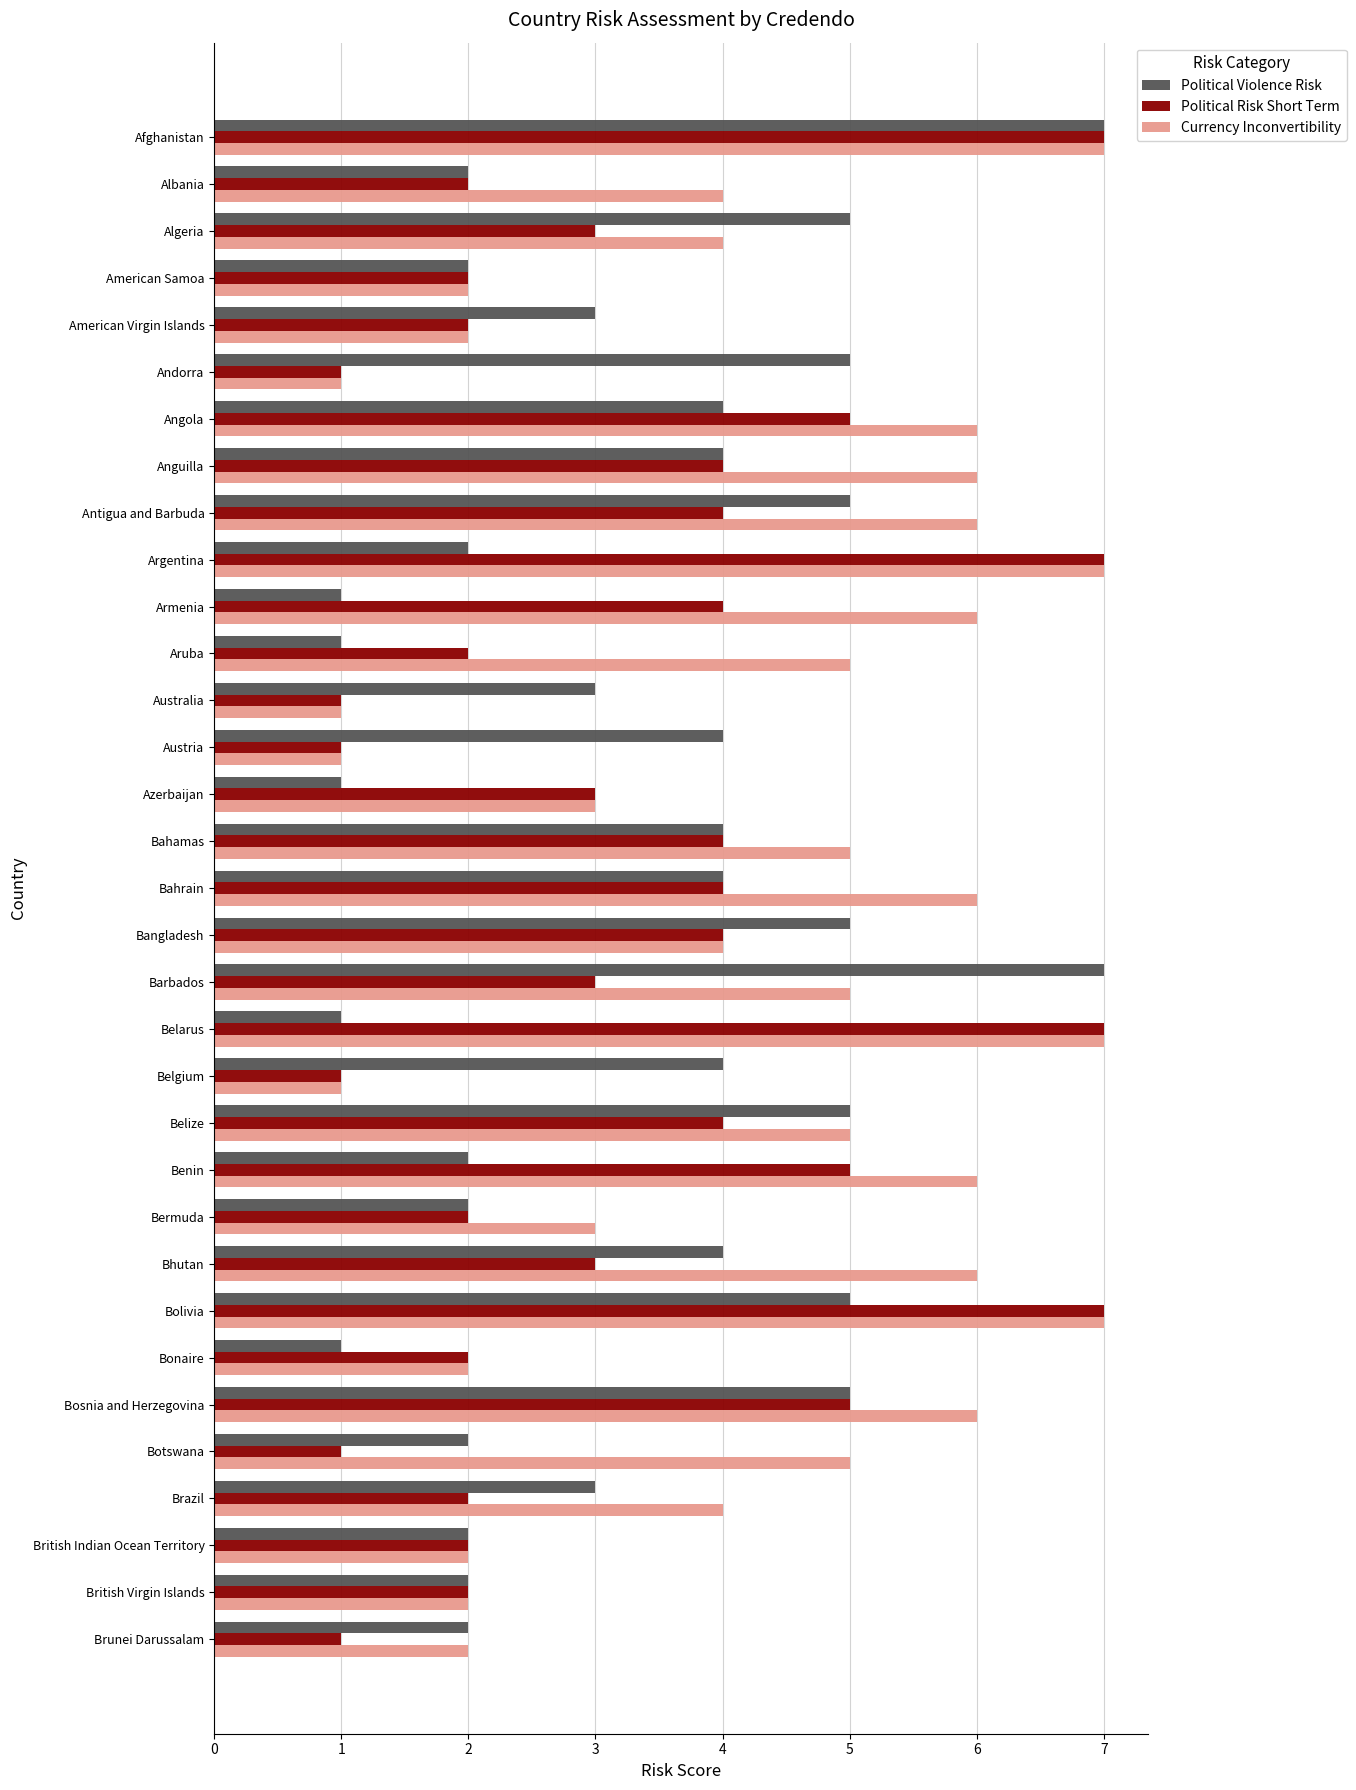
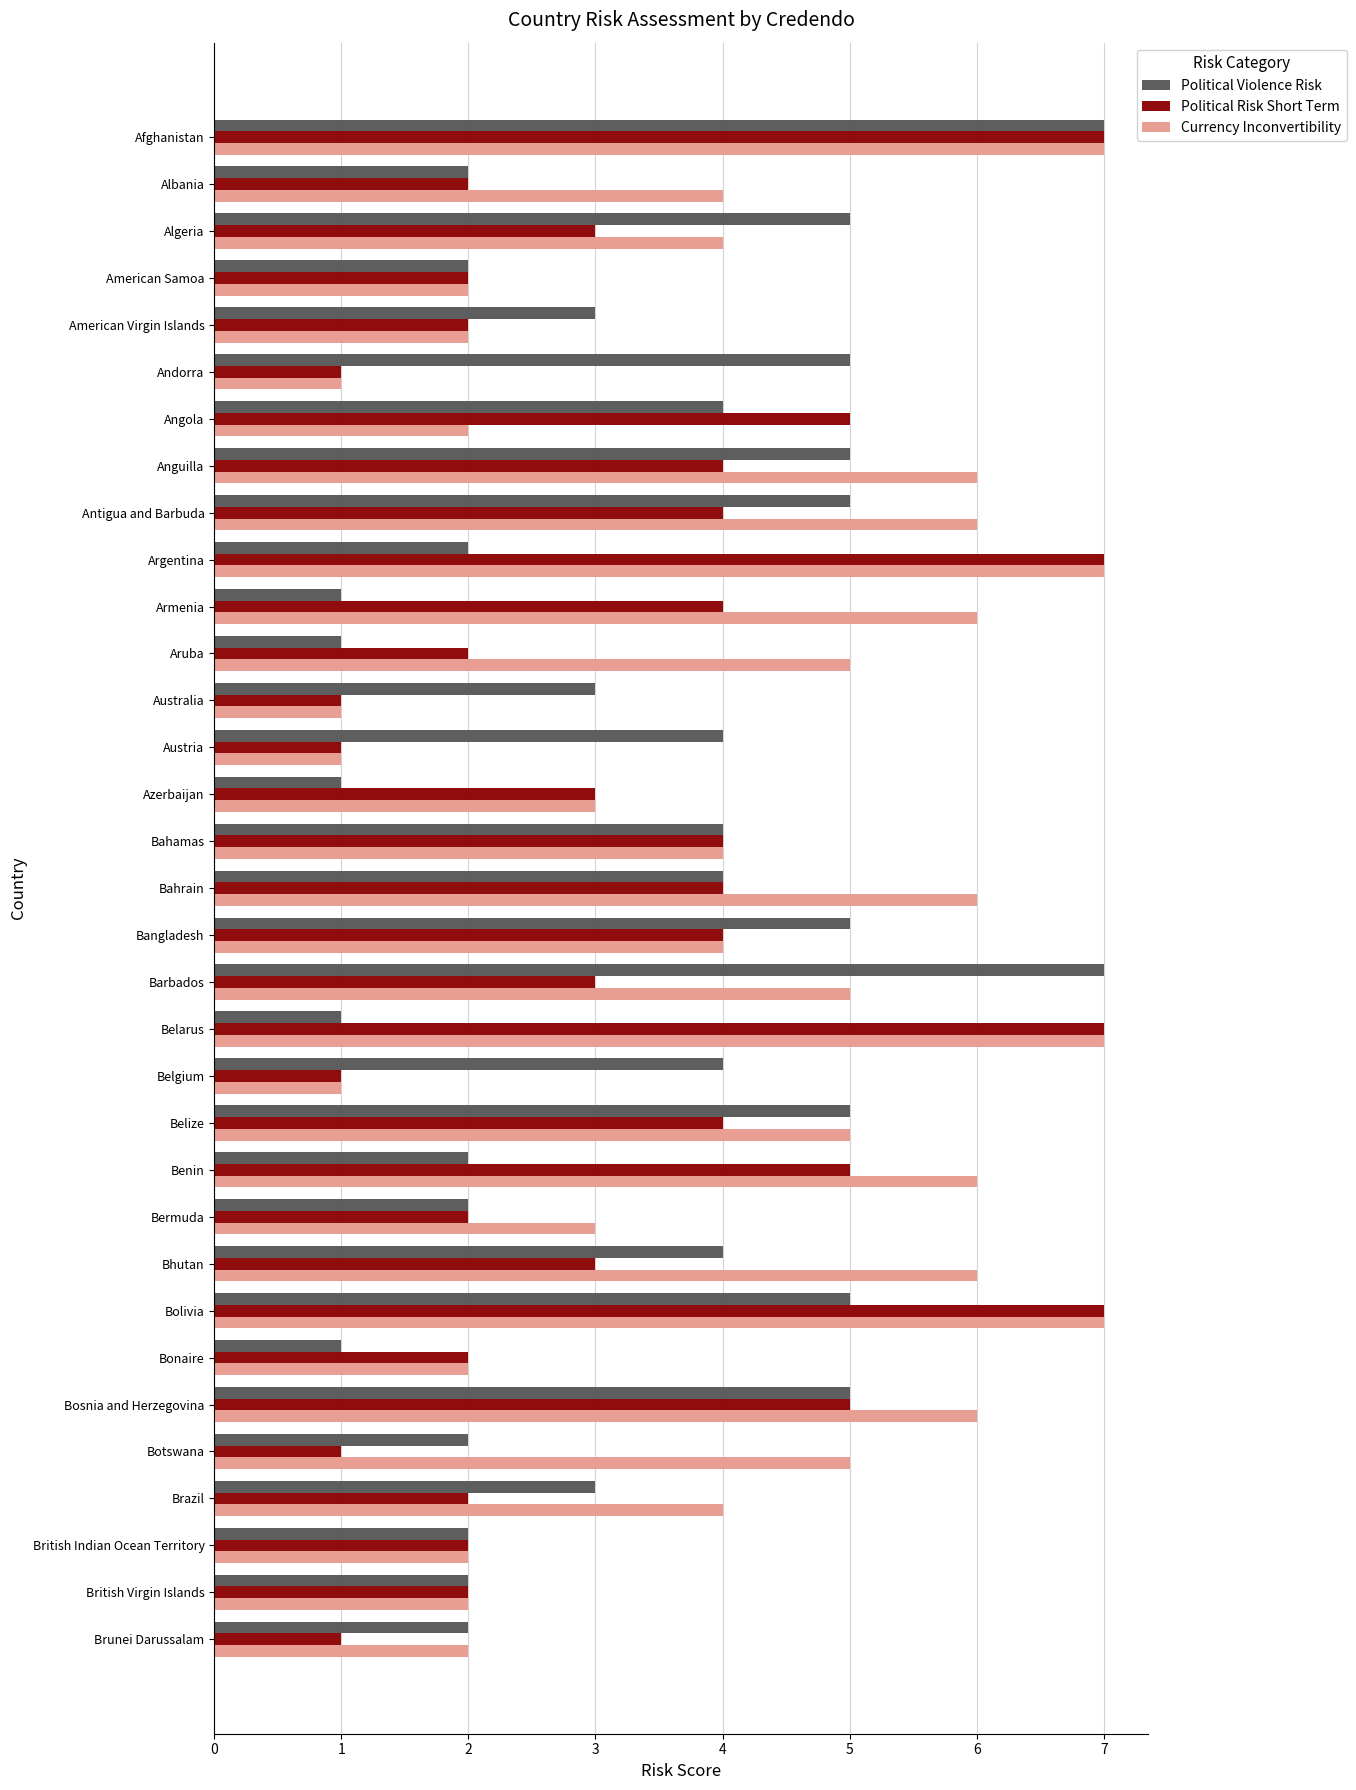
Currency Inconvertibility, Angola: 6 -> 2
Political Violence Risk, Anguilla: 4 -> 5
Currency Inconvertibility, Bahamas: 5 -> 4
